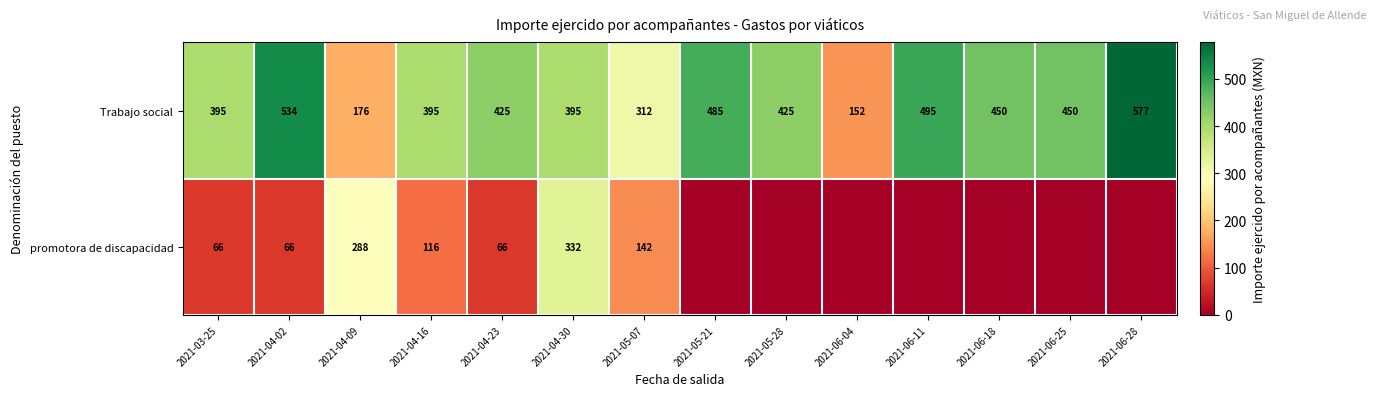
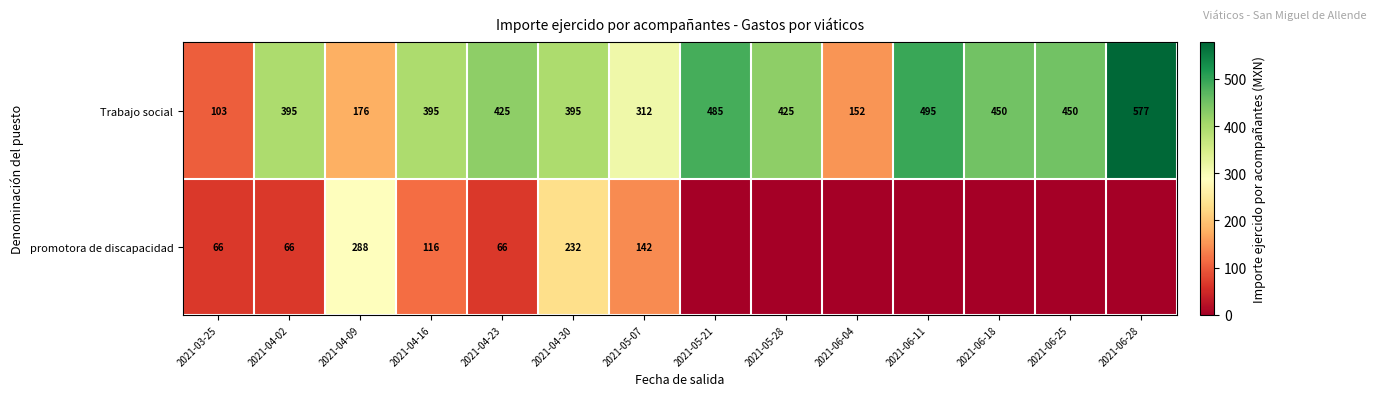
Trabajo social, 2021-03-25: 395 -> 103
Trabajo social, 2021-04-02: 534 -> 395
promotora de discapacidad, 2021-04-30: 332 -> 232
